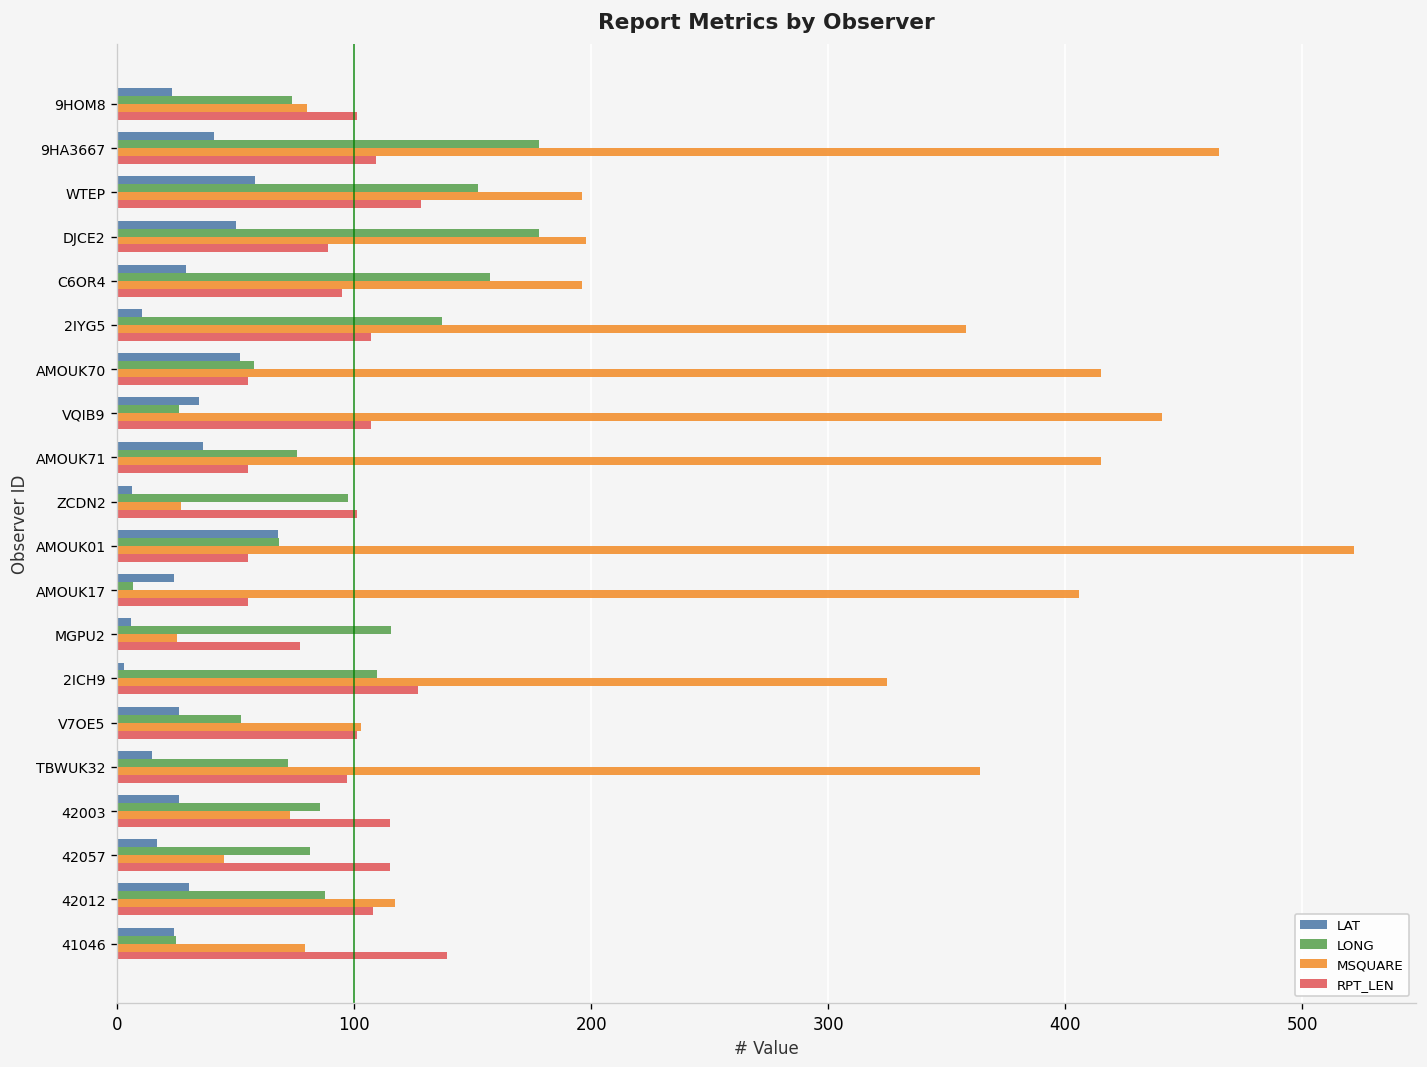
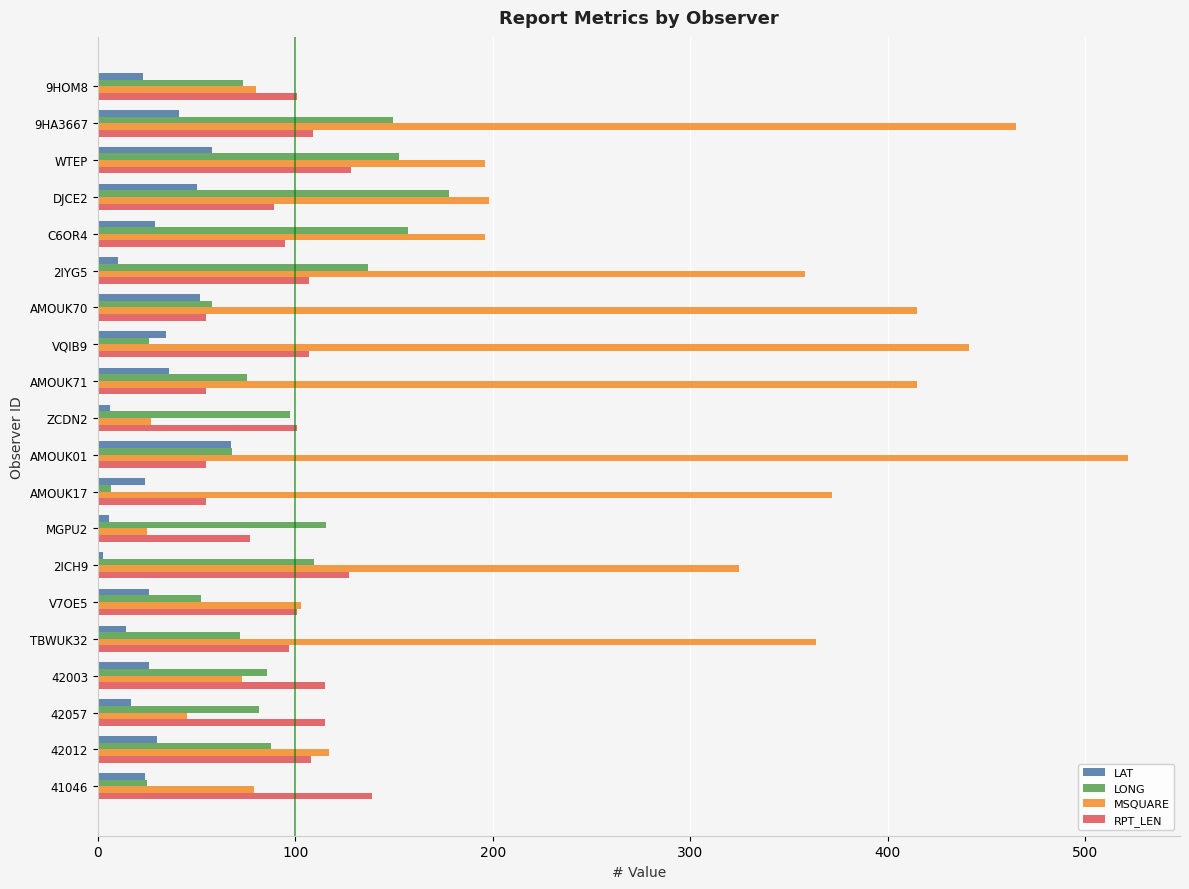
LONG, 9HA3667: 178 -> 150
MSQUARE, AMOUK17: 406 -> 372
